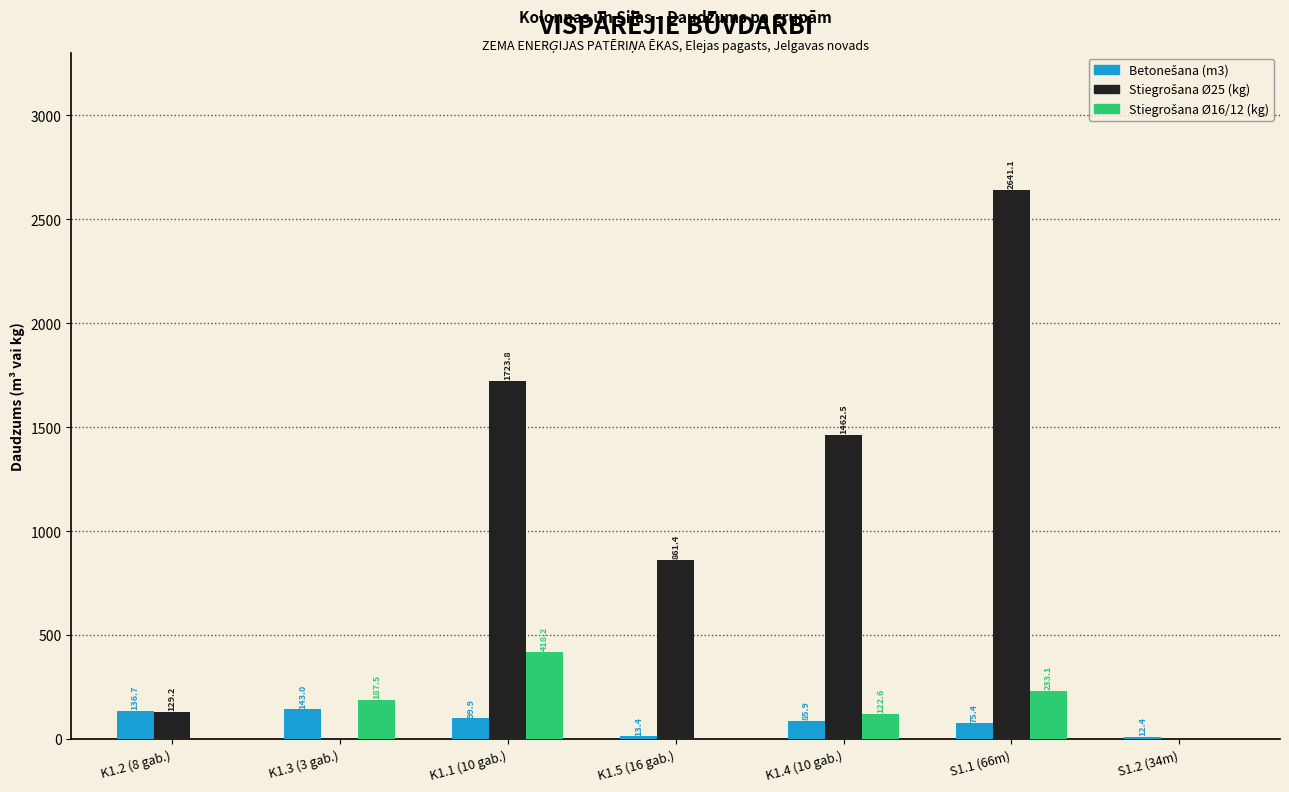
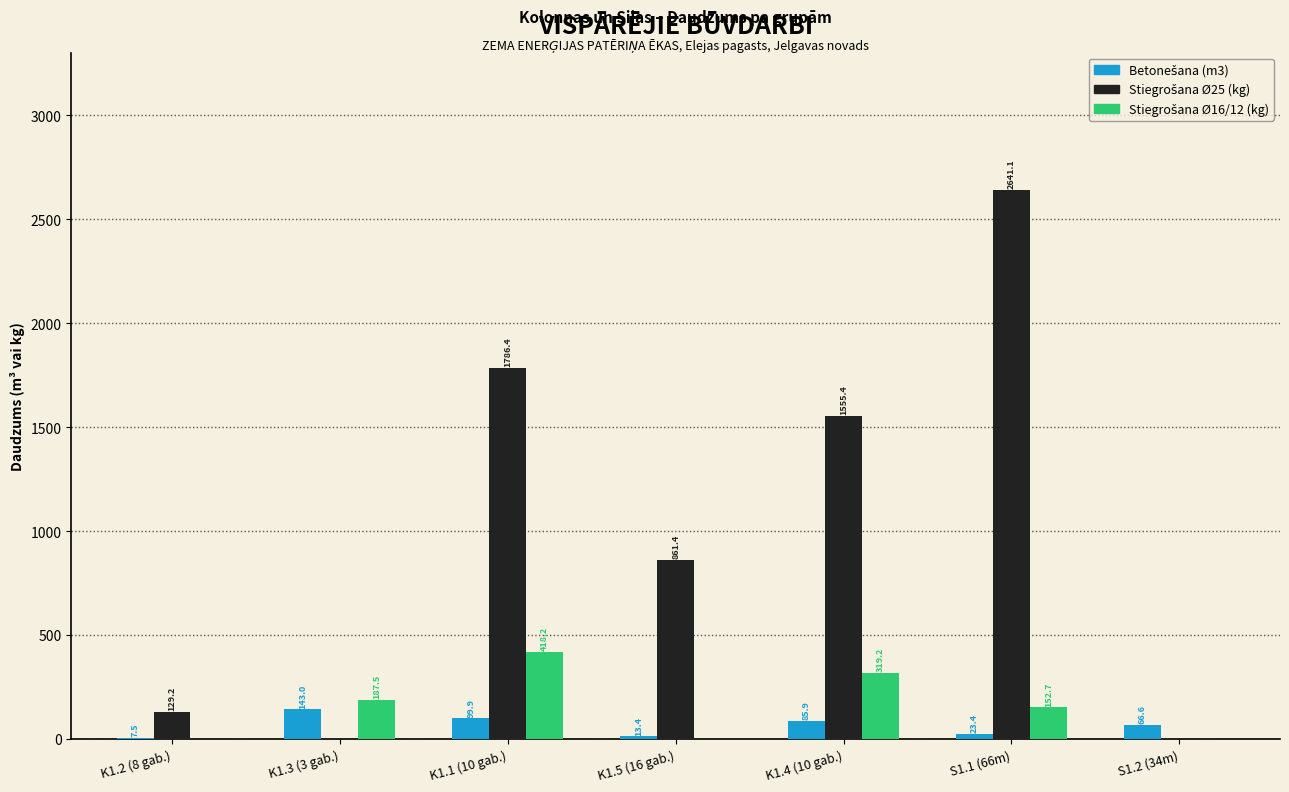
Betonešana (m3), K1.2 (8 gab.): 136.7 -> 7.5
Stiegrošana Ø25 (kg), K1.1 (10 gab.): 1723.8 -> 1786.4
Stiegrošana Ø25 (kg), K1.4 (10 gab.): 1462.5 -> 1555.4
Stiegrošana Ø16/12 (kg), K1.4 (10 gab.): 122.6 -> 319.2
Betonešana (m3), S1.1 (66m): 75.4 -> 23.4
Stiegrošana Ø16/12 (kg), S1.1 (66m): 233.1 -> 152.7
Betonešana (m3), S1.2 (34m): 12.4 -> 66.6
